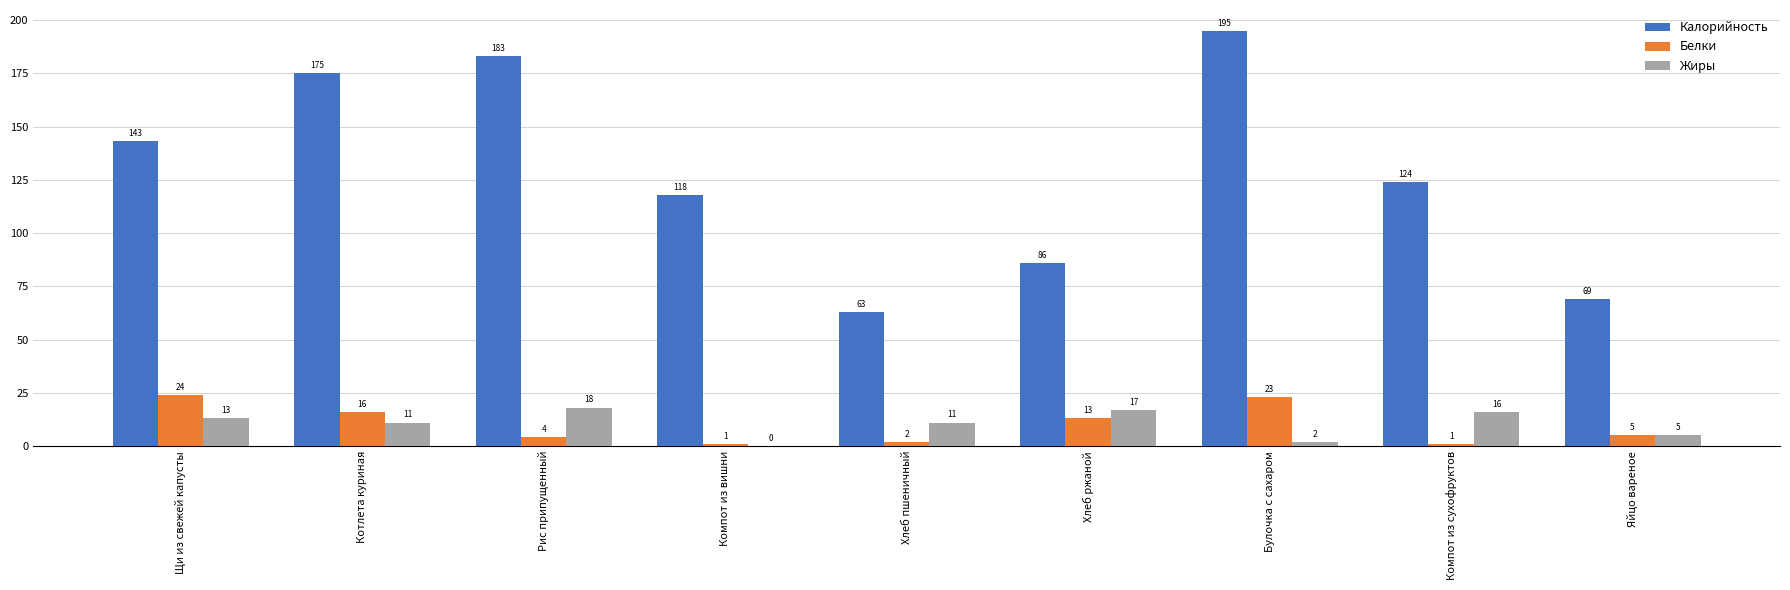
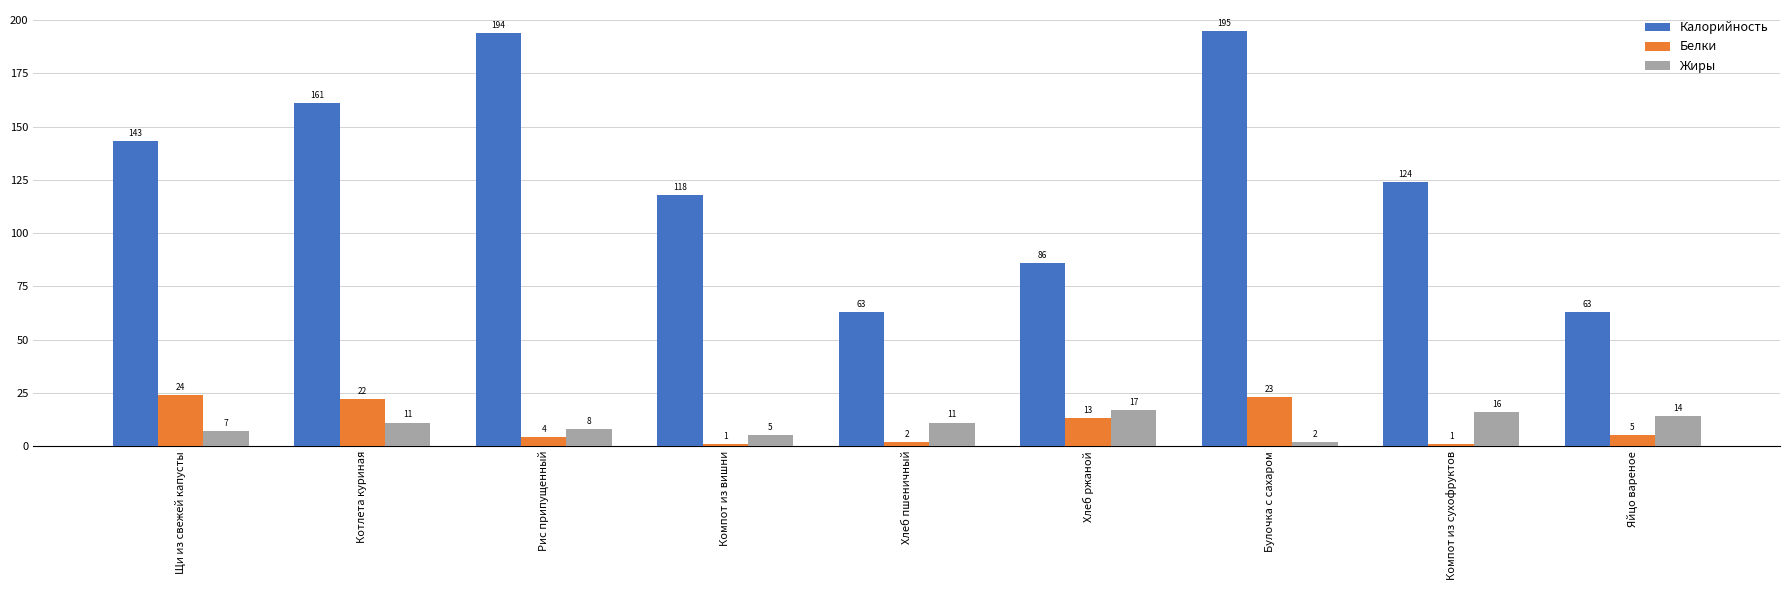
Жиры, Щи из свежей капусты: 13 -> 7
Калорийность, Котлета куриная: 175 -> 161
Белки, Котлета куриная: 16 -> 22
Калорийность, Рис припущенный: 183 -> 194
Жиры, Рис припущенный: 18 -> 8
Жиры, Компот из вишни: 0 -> 5
Калорийность, Яйцо вареное: 69 -> 63
Жиры, Яйцо вареное: 5 -> 14
